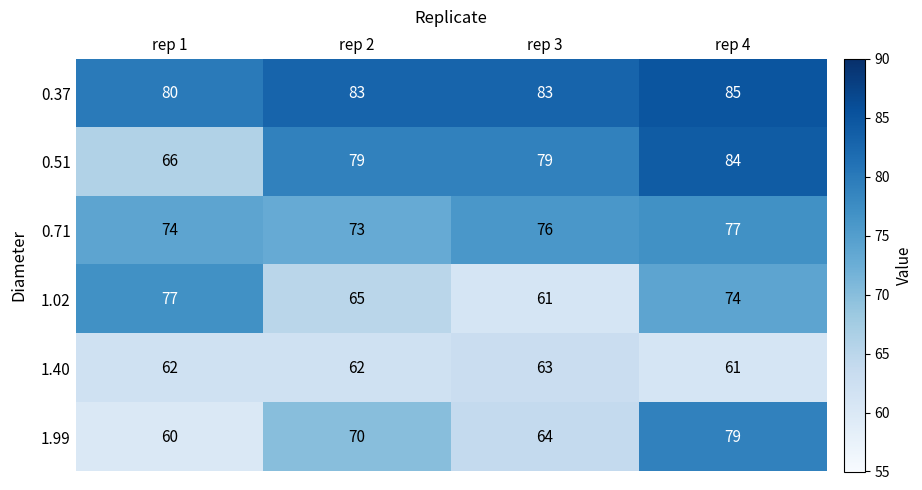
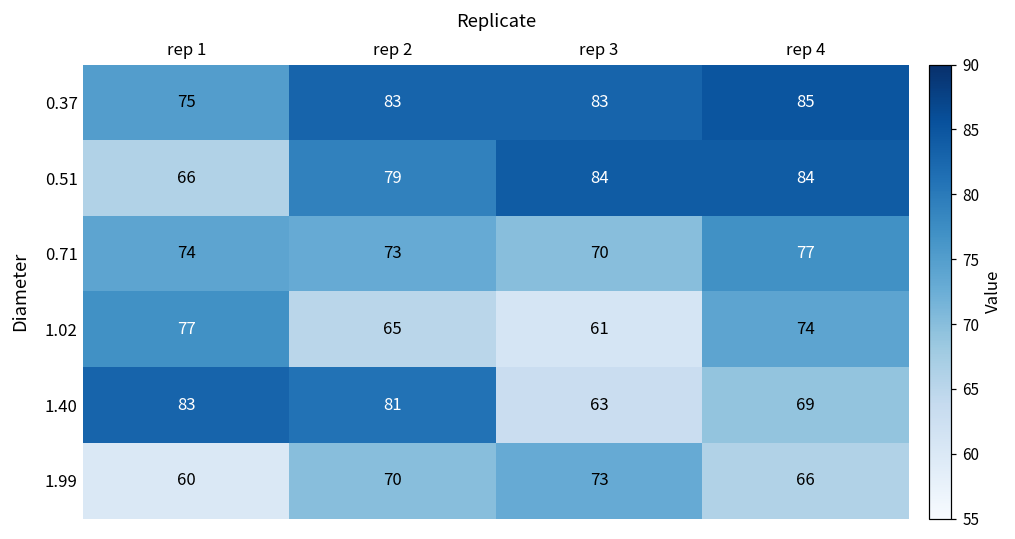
0.37, rep 1: 80 -> 75
0.51, rep 3: 79 -> 84
0.71, rep 3: 76 -> 70
1.40, rep 1: 62 -> 83
1.40, rep 2: 62 -> 81
1.40, rep 4: 61 -> 69
1.99, rep 3: 64 -> 73
1.99, rep 4: 79 -> 66
